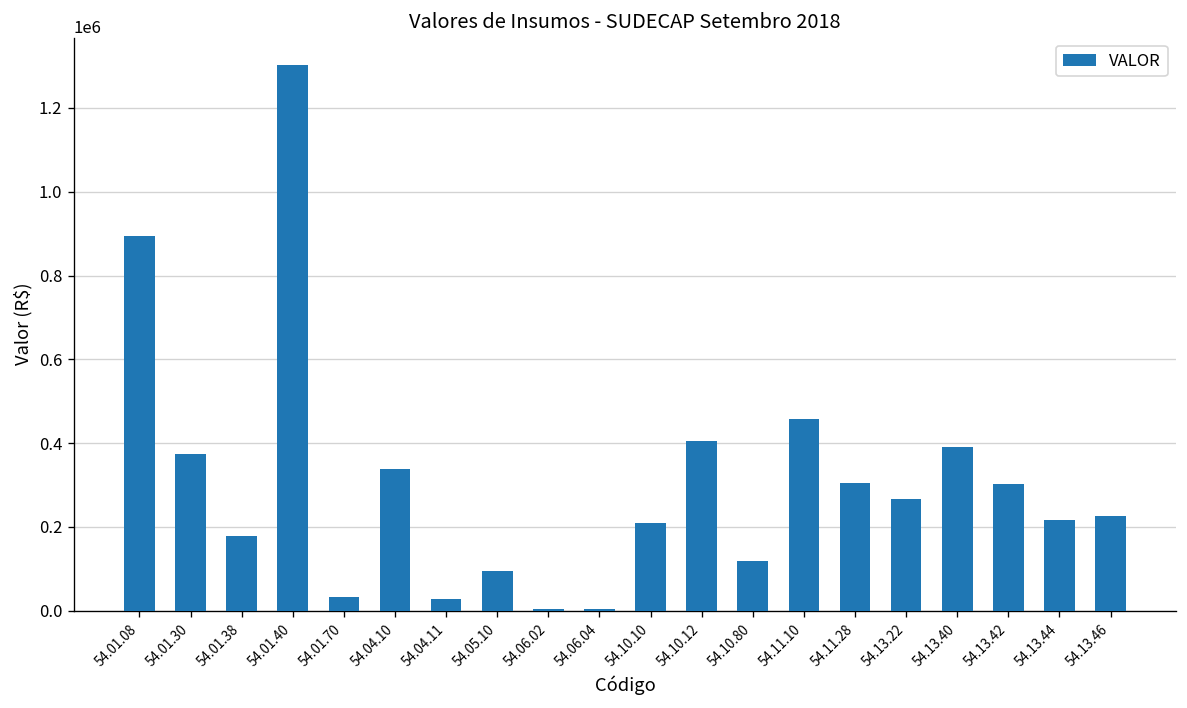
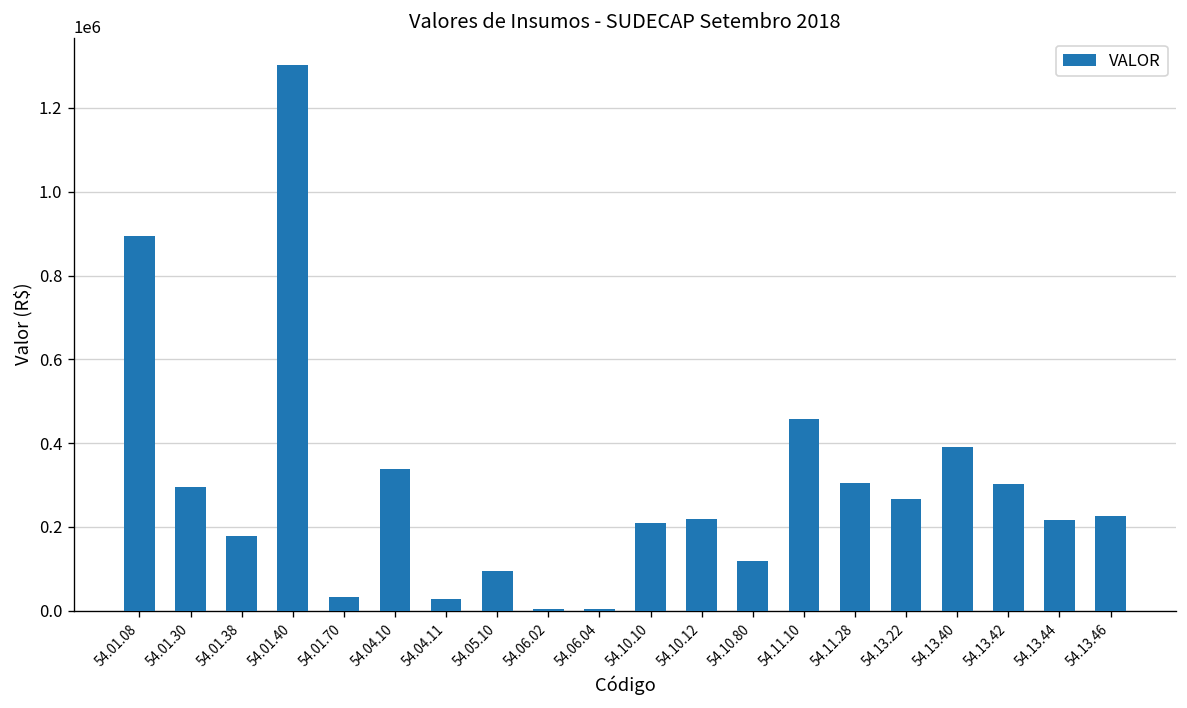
54.01.30: 370000 -> 290000
54.10.12: 400000 -> 220000
